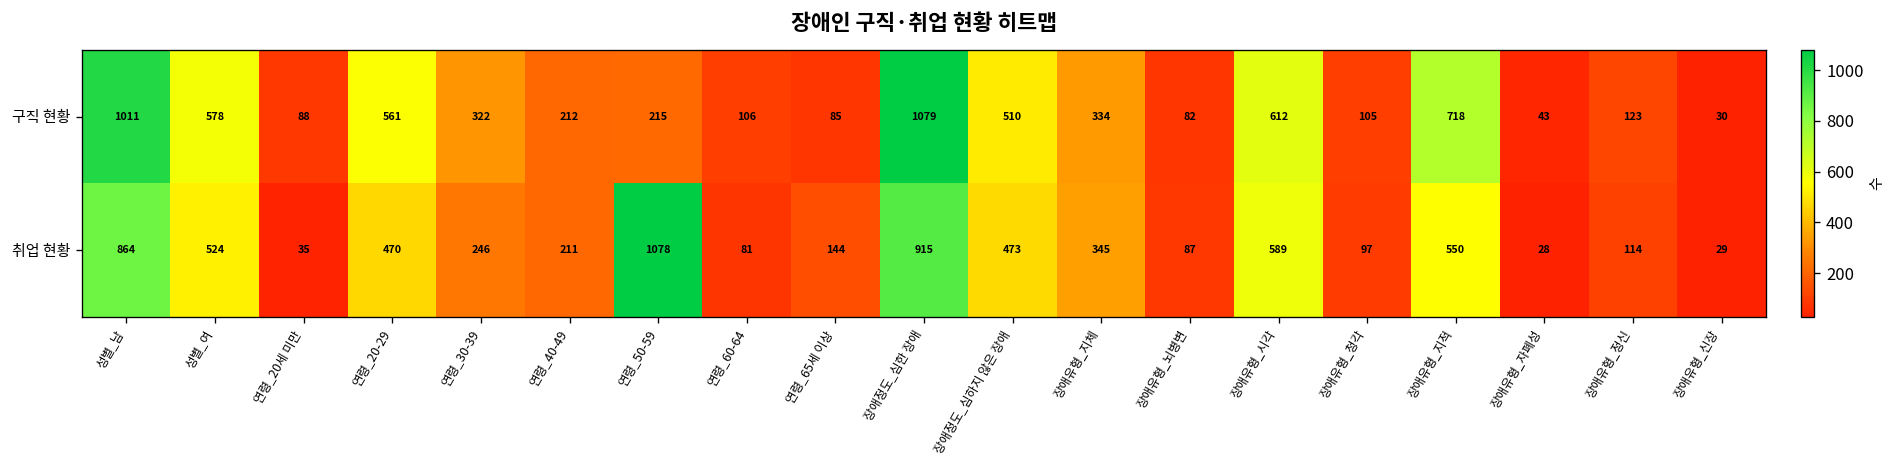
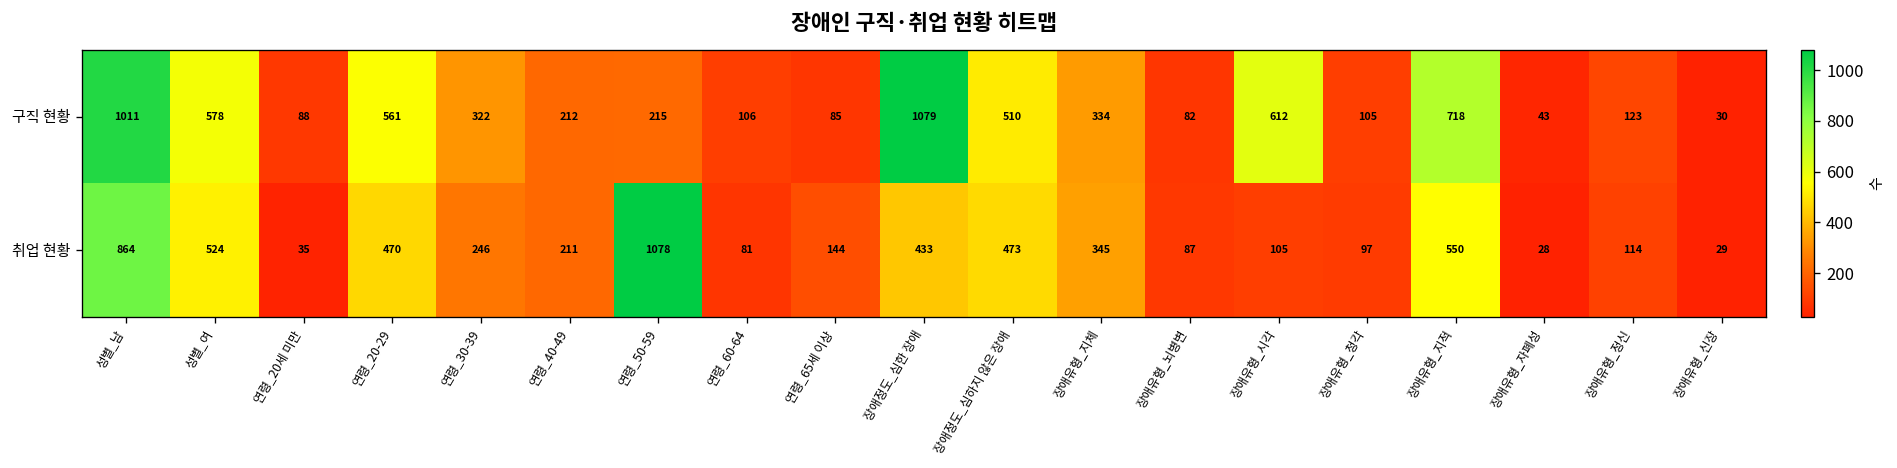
취업 현황, 장애정도_심한 장애: 915 -> 433
취업 현황, 장애유형_시각: 589 -> 105
